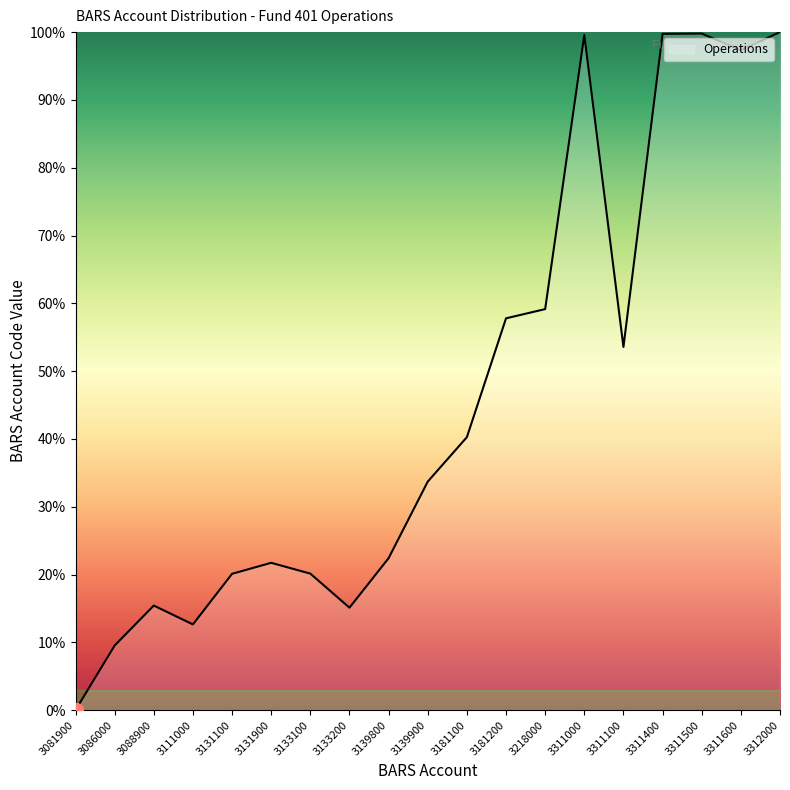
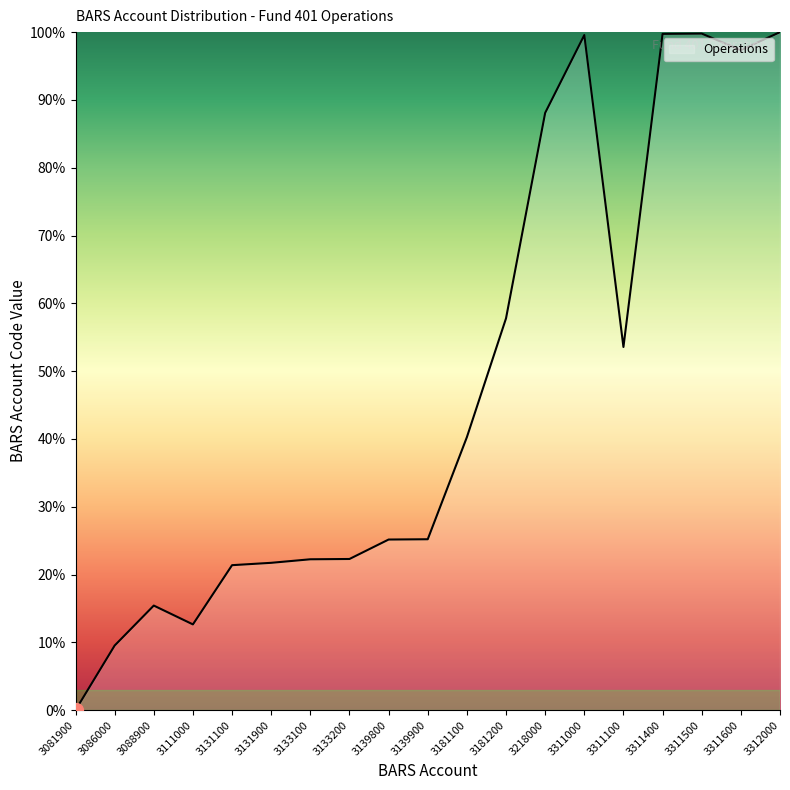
Operations, 3131100: 20% -> 21%
Operations, 3133100: 20% -> 22%
Operations, 3133200: 15% -> 22%
Operations, 3139800: 22% -> 25%
Operations, 3139900: 34% -> 25%
Operations, 3218000: 59% -> 88%
